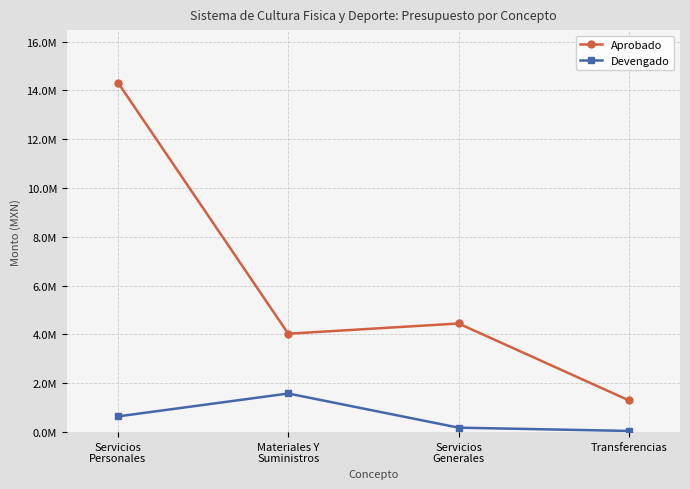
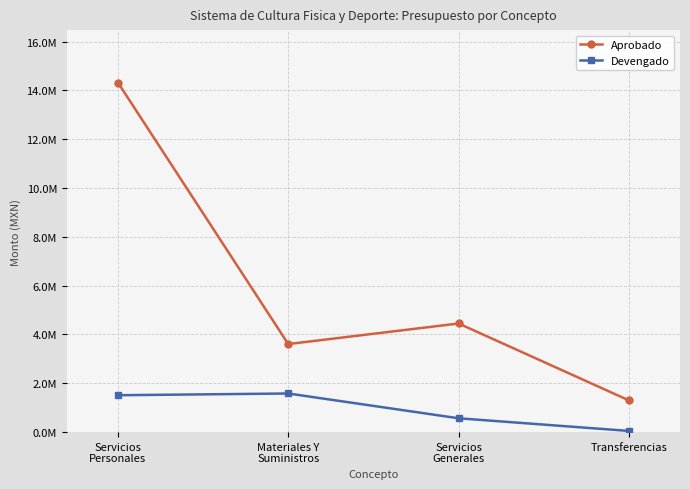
Devengado, Servicios Personales: 600000 -> 1500000
Aprobado, Materiales Y Suministros: 4000000 -> 3600000
Devengado, Servicios Generales: 200000 -> 600000
